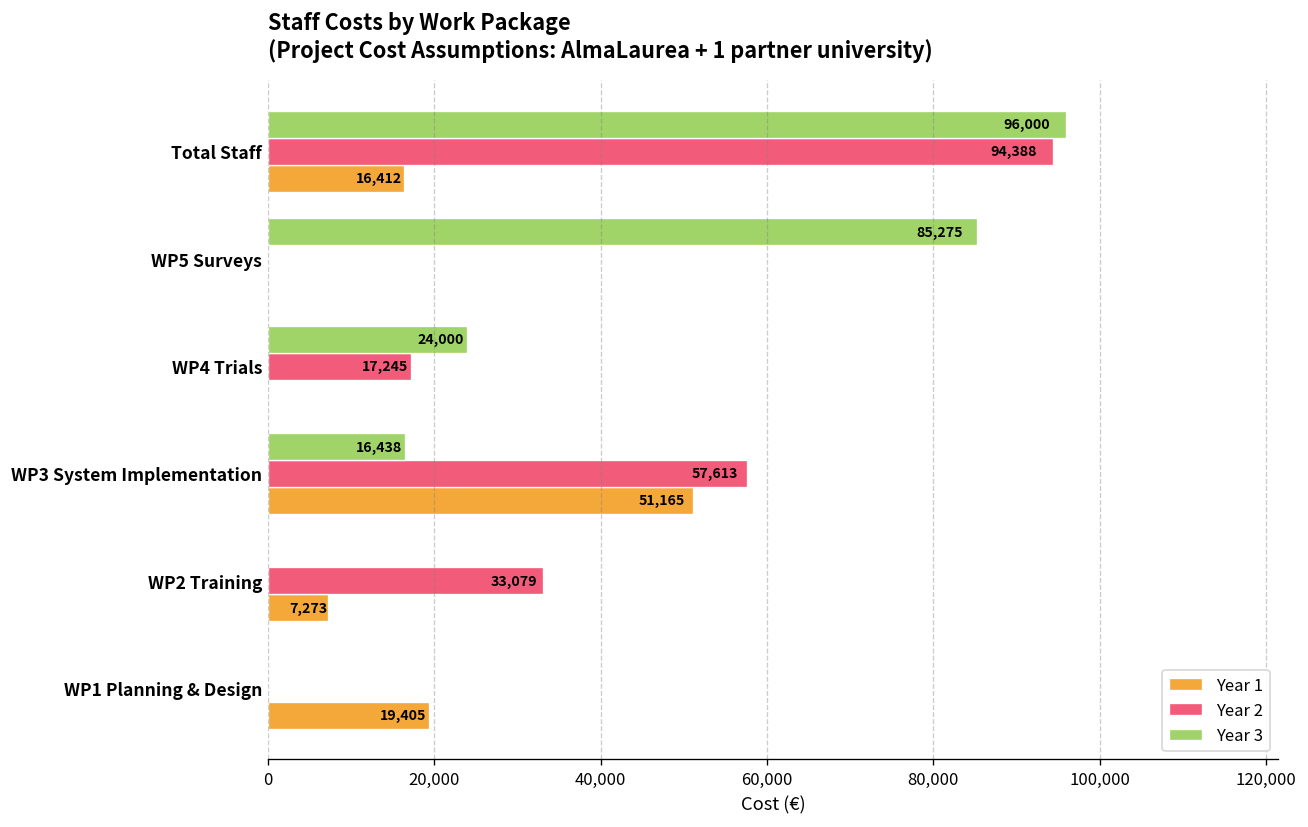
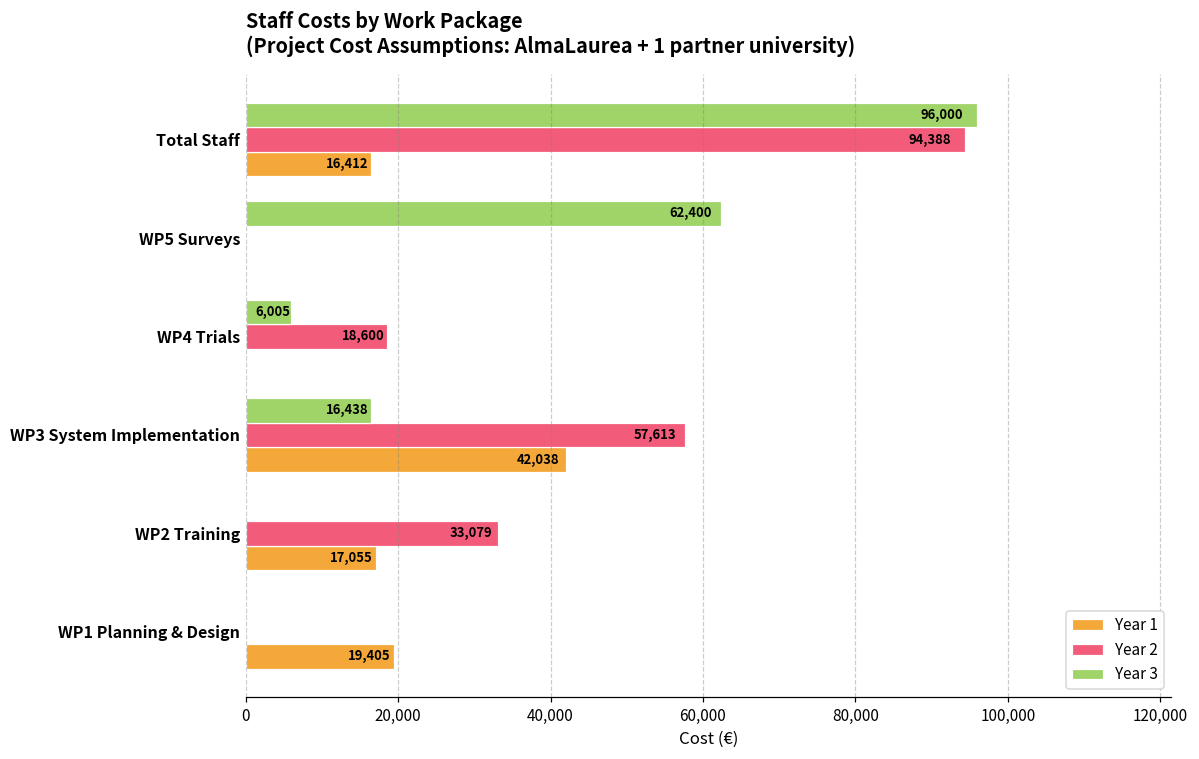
Year 3, WP5 Surveys: 85,275 -> 62,400
Year 3, WP4 Trials: 24,000 -> 6,005
Year 2, WP4 Trials: 17,245 -> 18,600
Year 1, WP3 System Implementation: 51,165 -> 42,038
Year 1, WP2 Training: 7,273 -> 17,055
